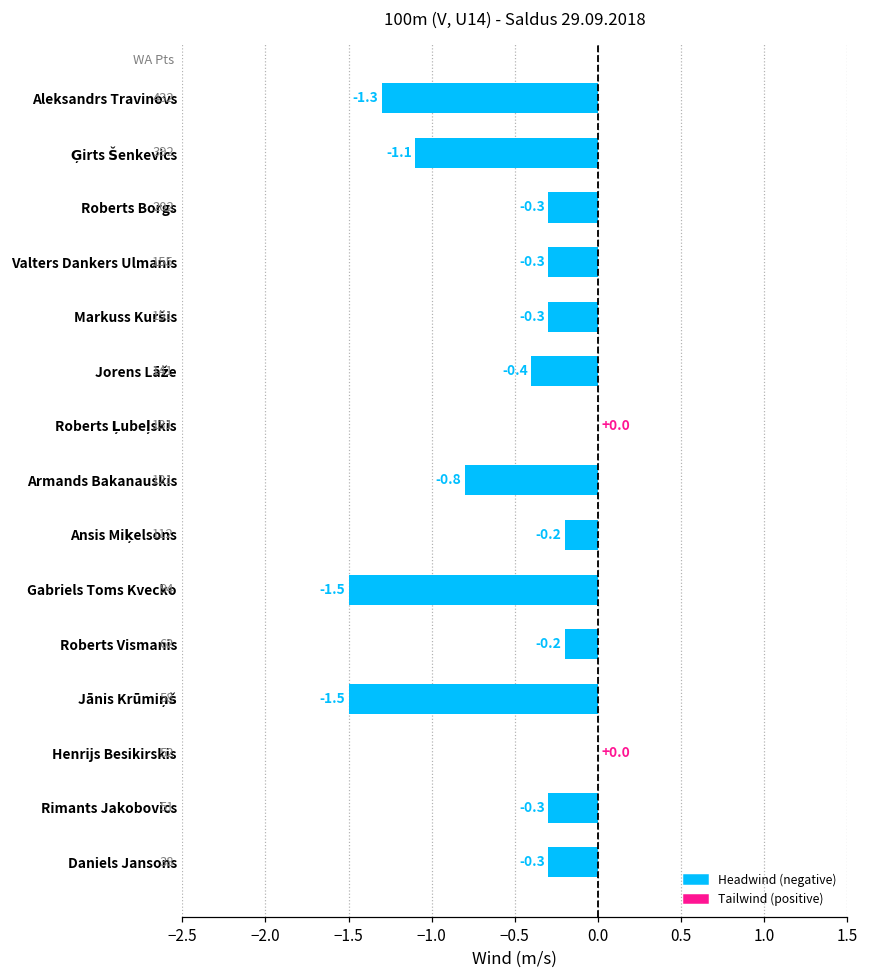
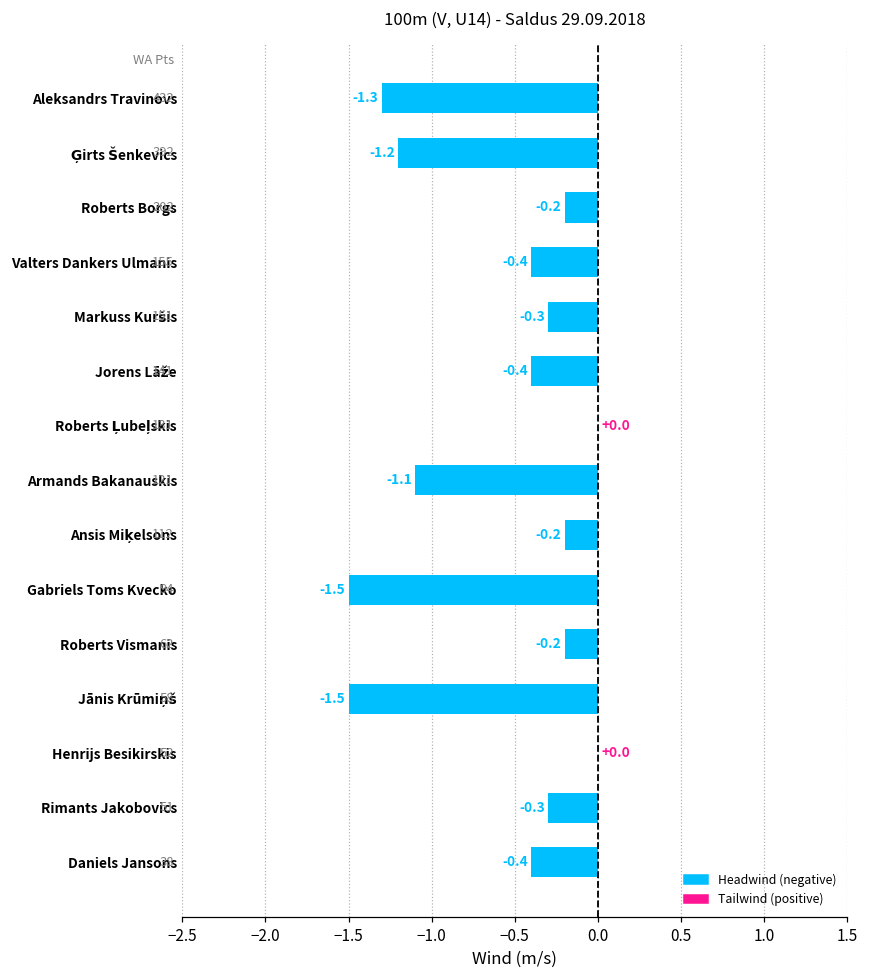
Ģirts Šenkevics: -1.1 -> -1.2
Roberts Borgs: -0.3 -> -0.2
Valters Dankers Ulmanis: -0.3 -> -0.4
Armands Bakanauskis: -0.8 -> -1.1
Daniels Jansons: -0.3 -> -0.4
